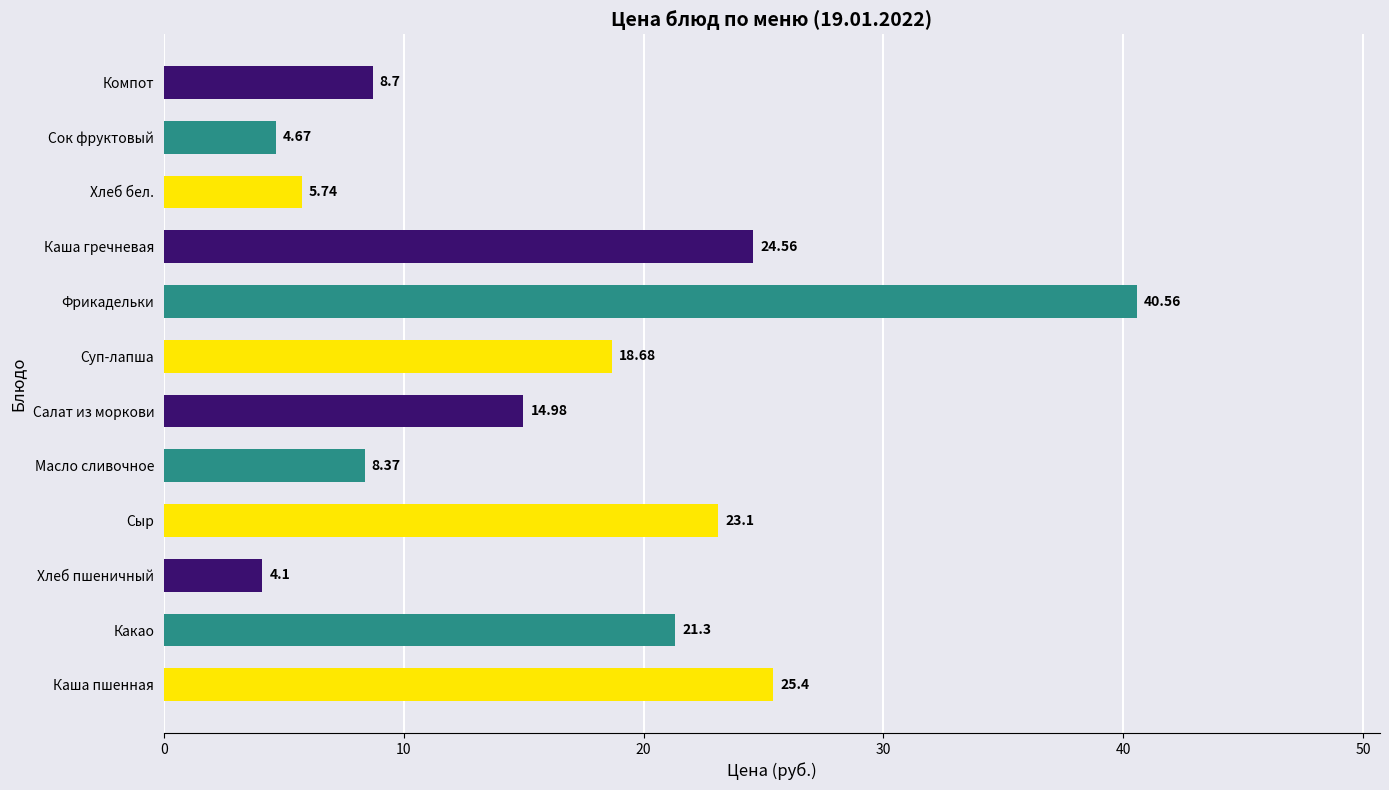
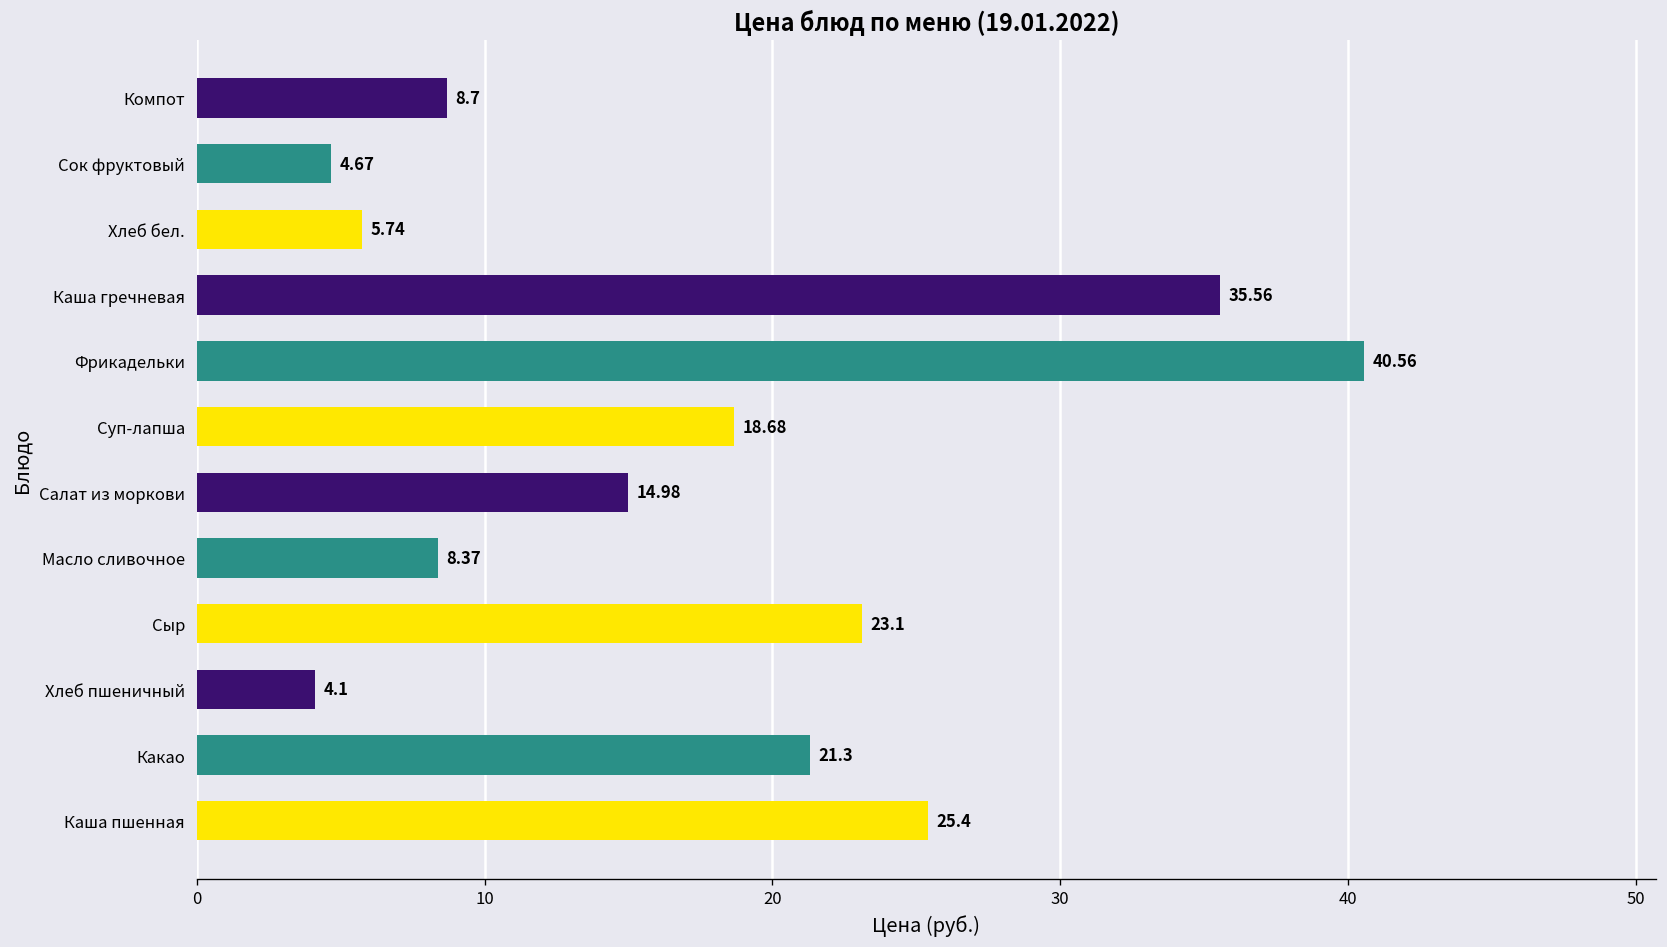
Каша гречневая: 24.56 -> 35.56
